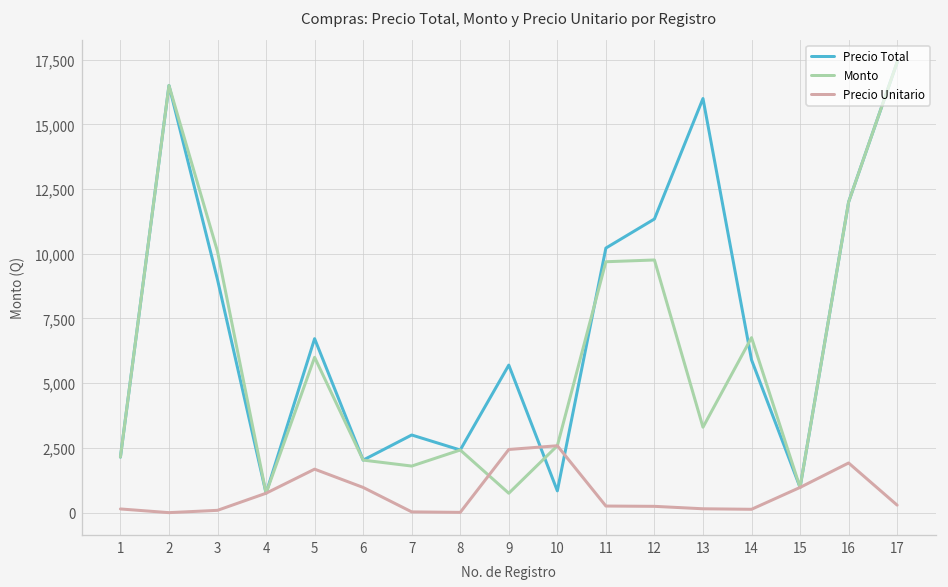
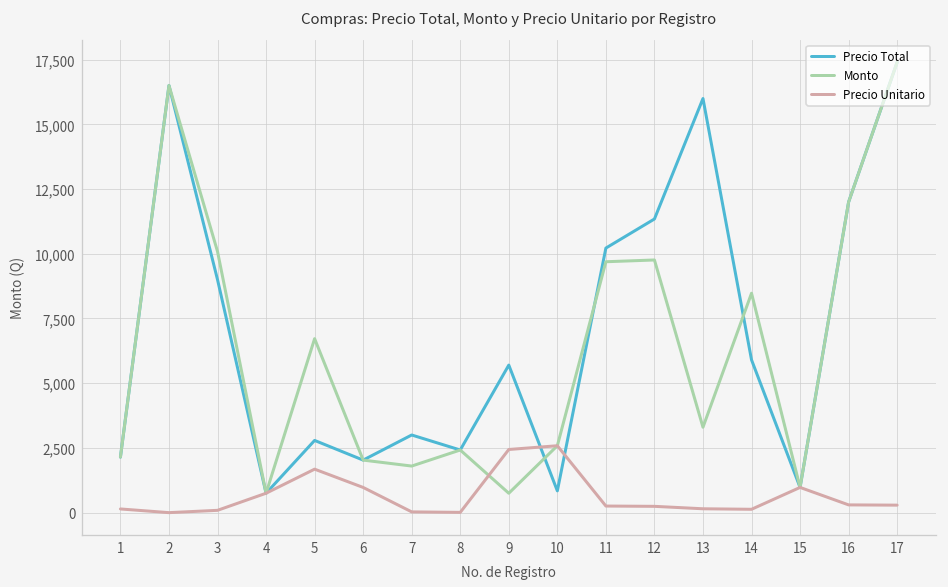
Precio Total, 5: 6,700 -> 2,800
Monto, 5: 6,000 -> 6,700
Monto, 14: 6,800 -> 8,500
Precio Unitario, 16: 1,900 -> 300
